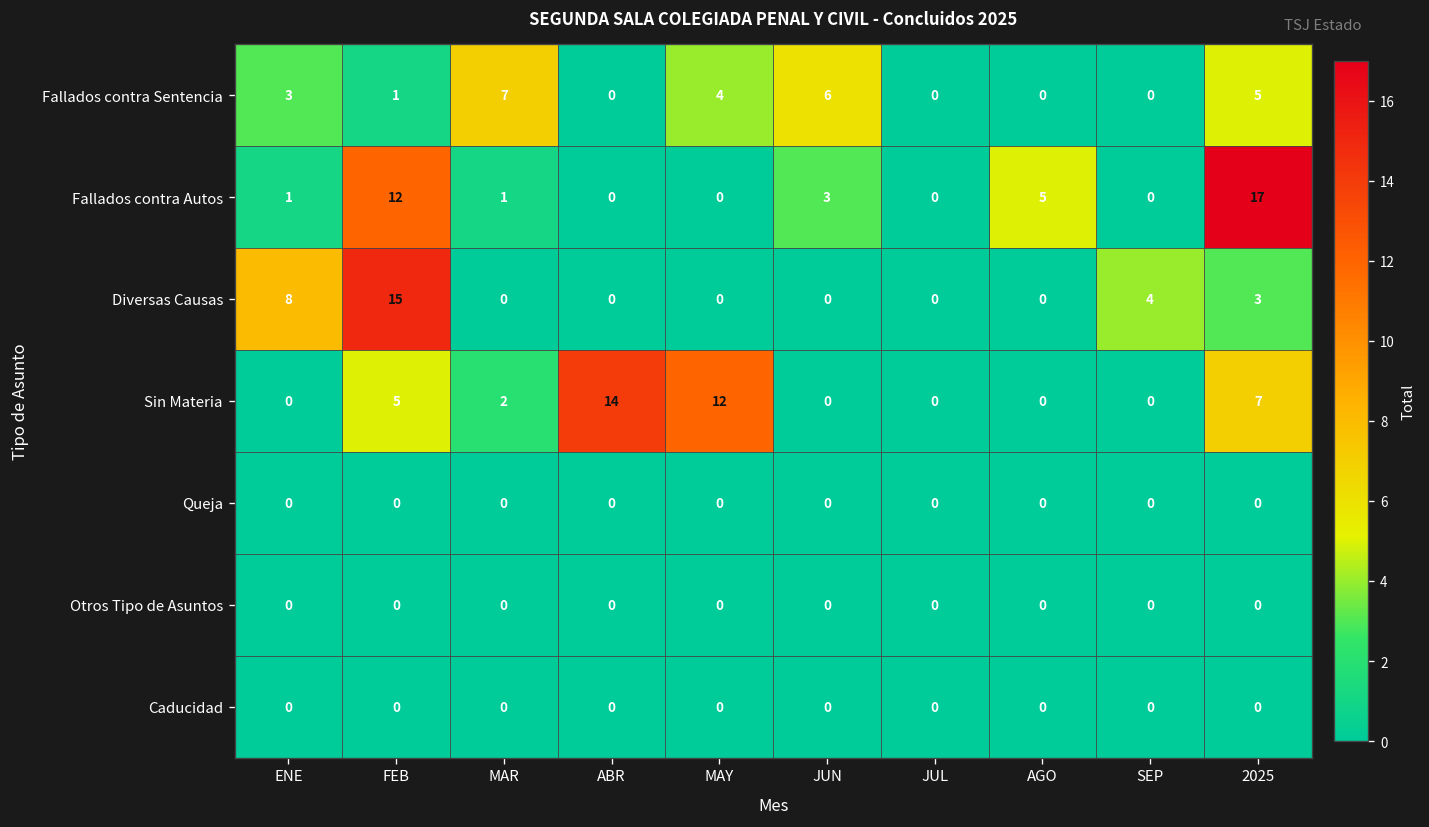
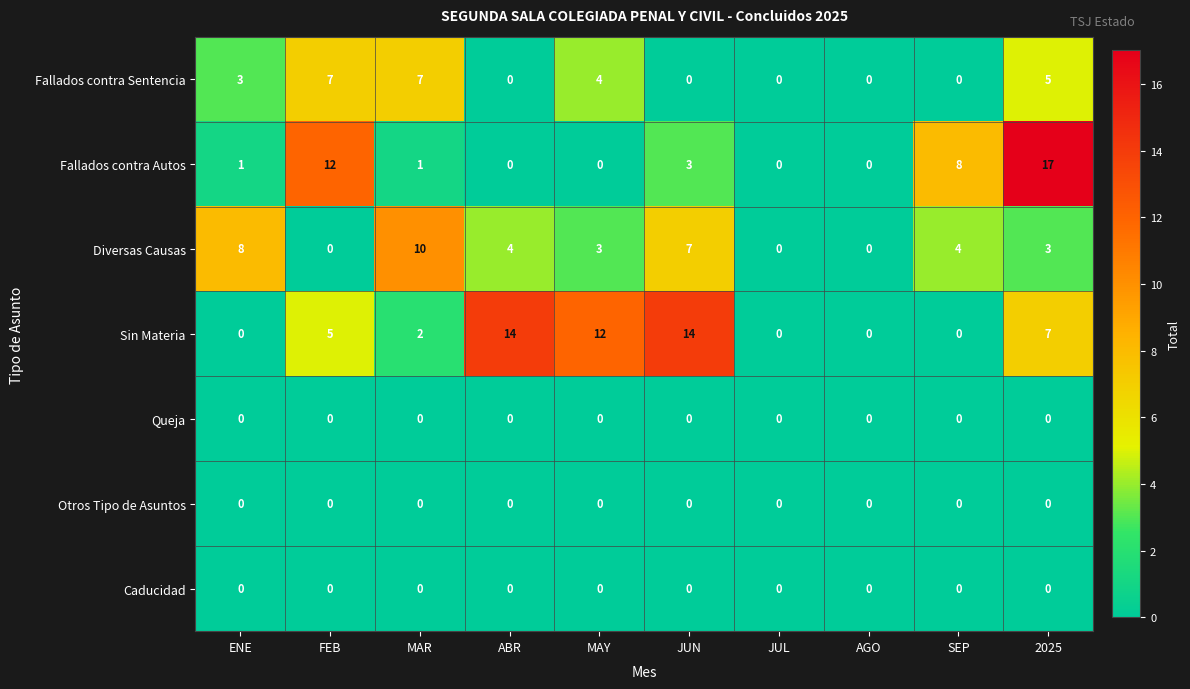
Fallados contra Sentencia, FEB: 1 -> 7
Fallados contra Sentencia, JUN: 6 -> 0
Fallados contra Autos, AGO: 5 -> 0
Fallados contra Autos, SEP: 0 -> 8
Diversas Causas, FEB: 15 -> 0
Diversas Causas, MAR: 0 -> 10
Diversas Causas, ABR: 0 -> 4
Diversas Causas, MAY: 0 -> 3
Diversas Causas, JUN: 0 -> 7
Sin Materia, JUN: 0 -> 14
